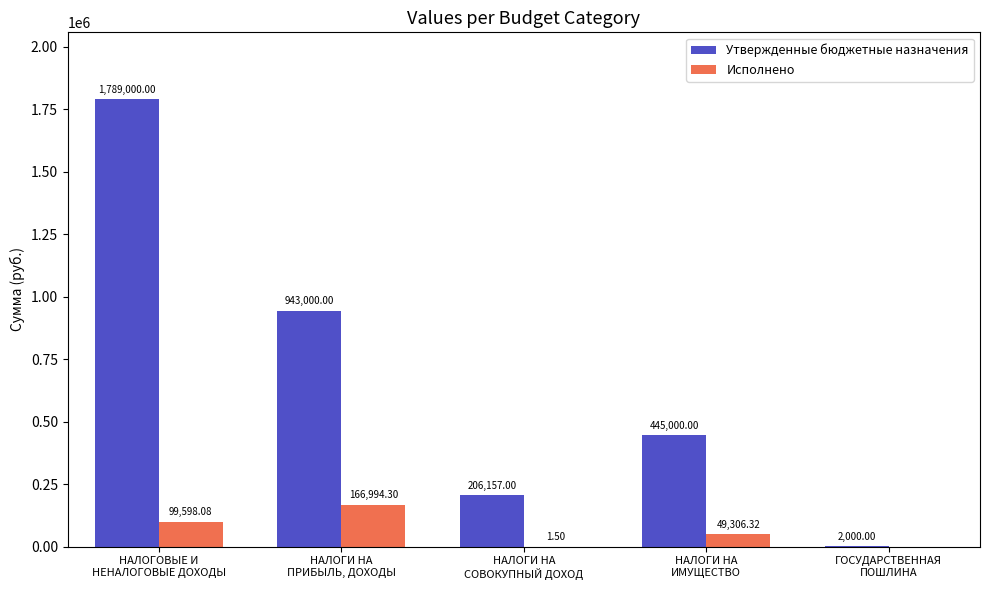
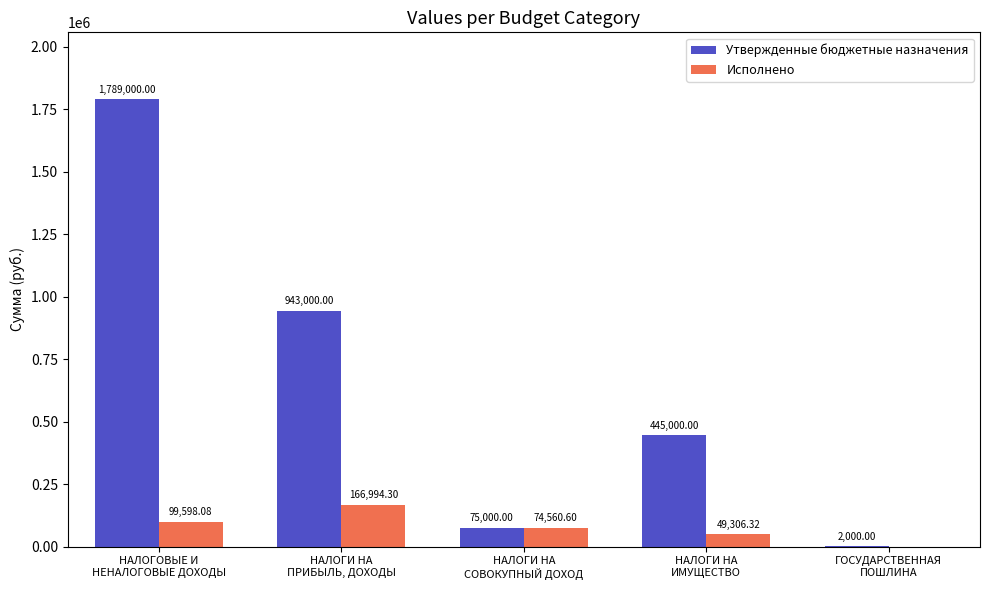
Утвержденные бюджетные назначения, НАЛОГИ НА СОВОКУПНЫЙ ДОХОД: 206,157.00 -> 75,000.00
Исполнено, НАЛОГИ НА СОВОКУПНЫЙ ДОХОД: 1.50 -> 74,560.60
